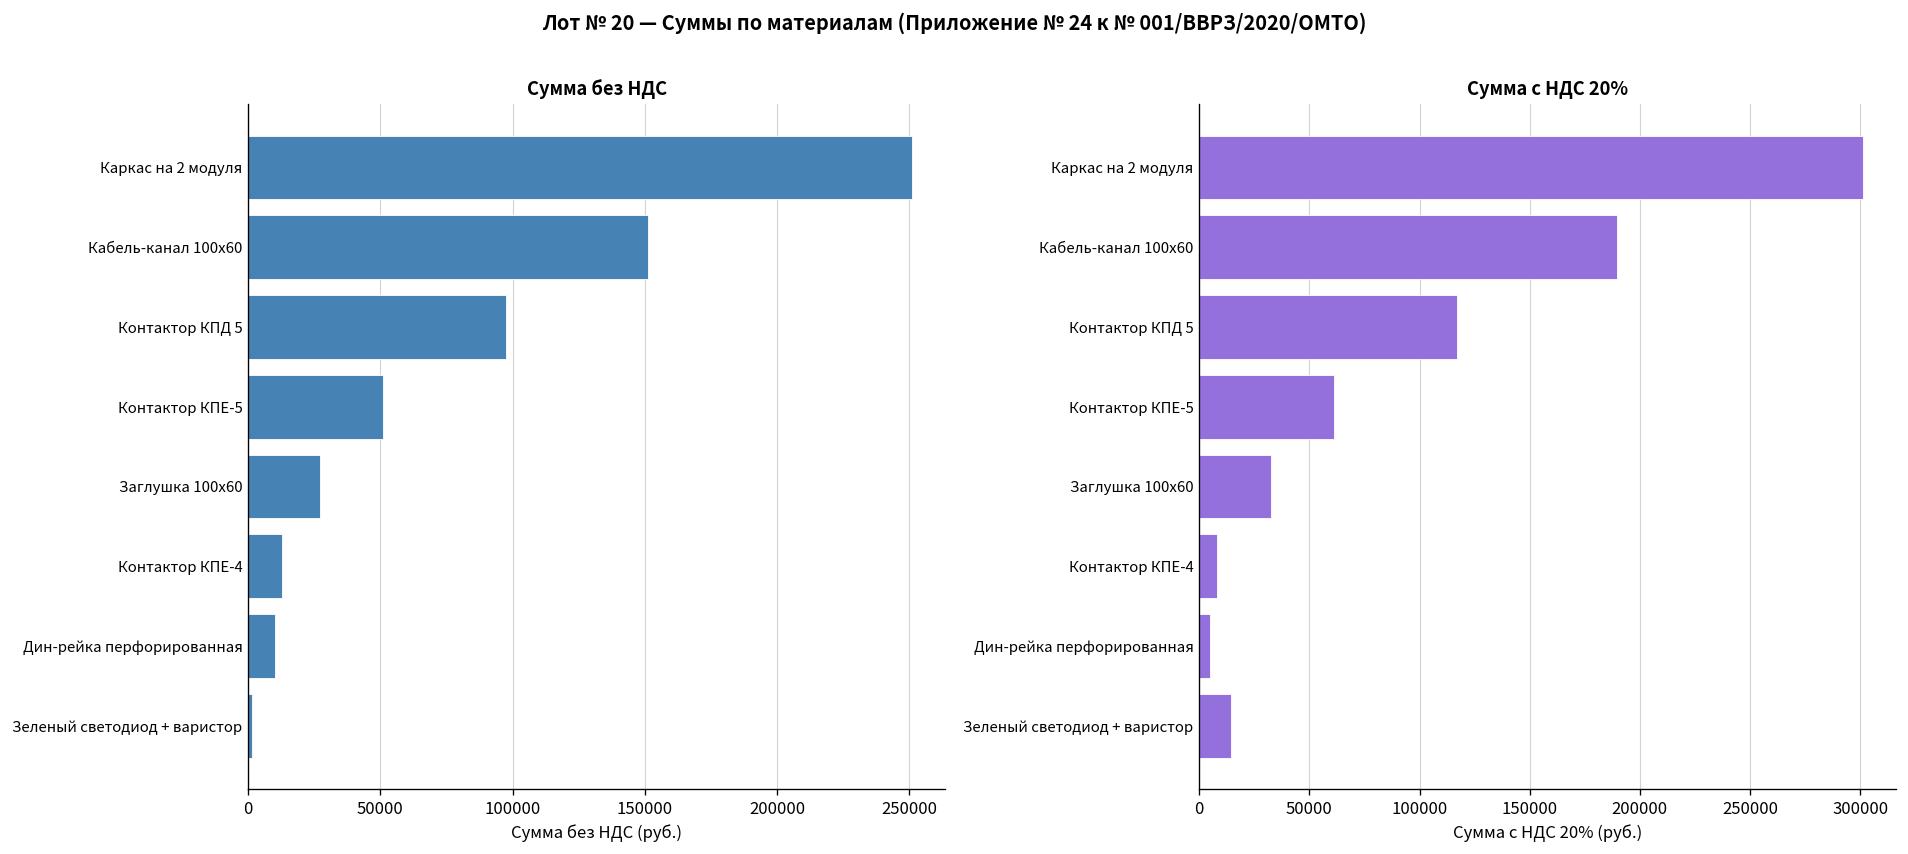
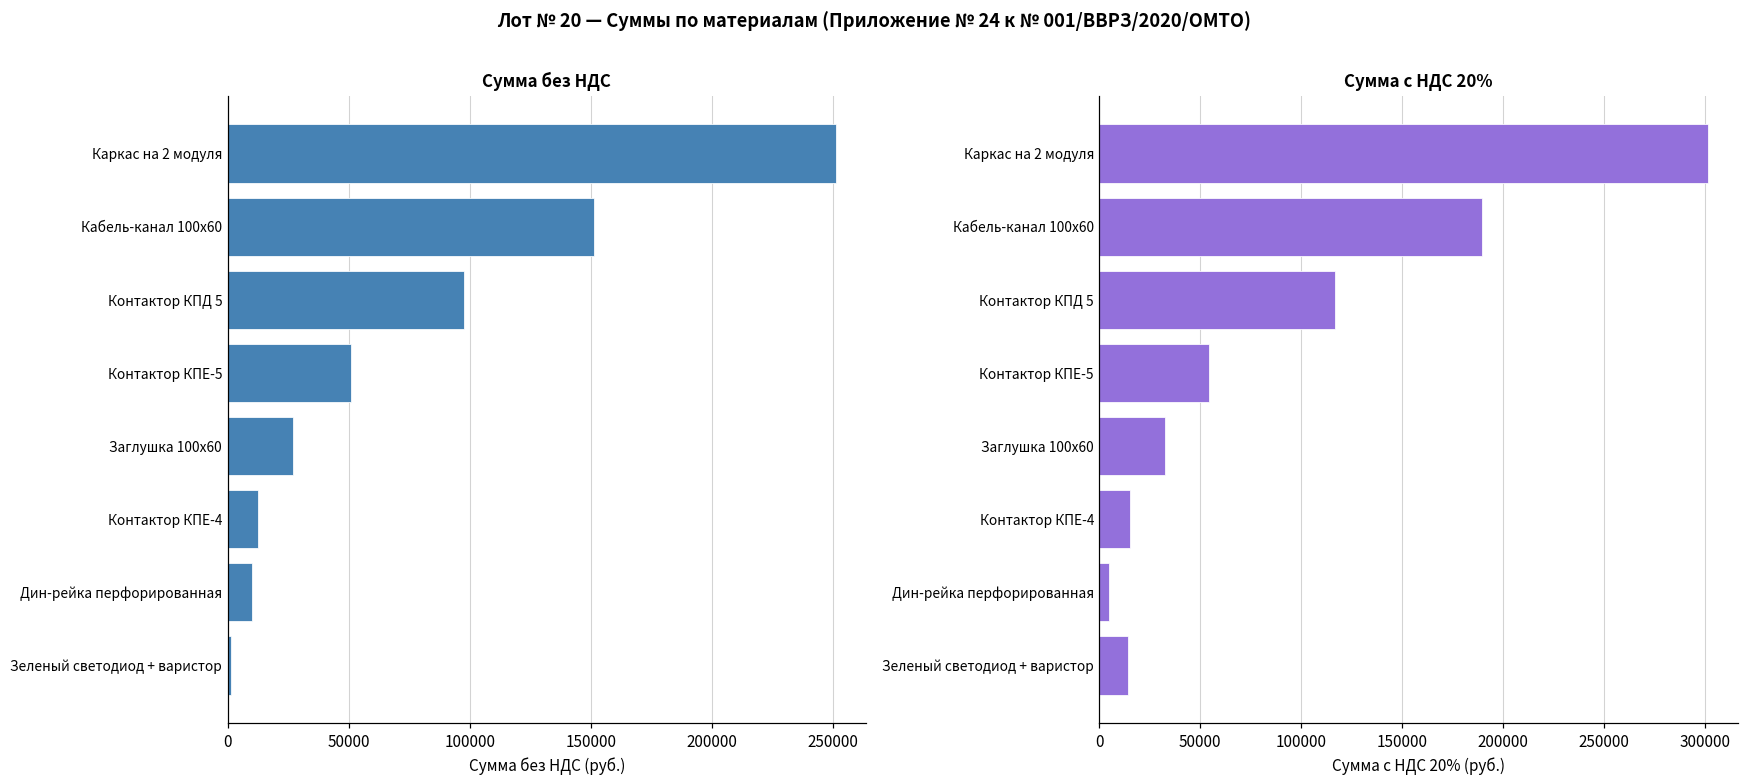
Сумма с НДС 20%, Контактор КПЕ-5: 61000 -> 55000
Сумма с НДС 20%, Контактор КПЕ-4: 8000 -> 15000
